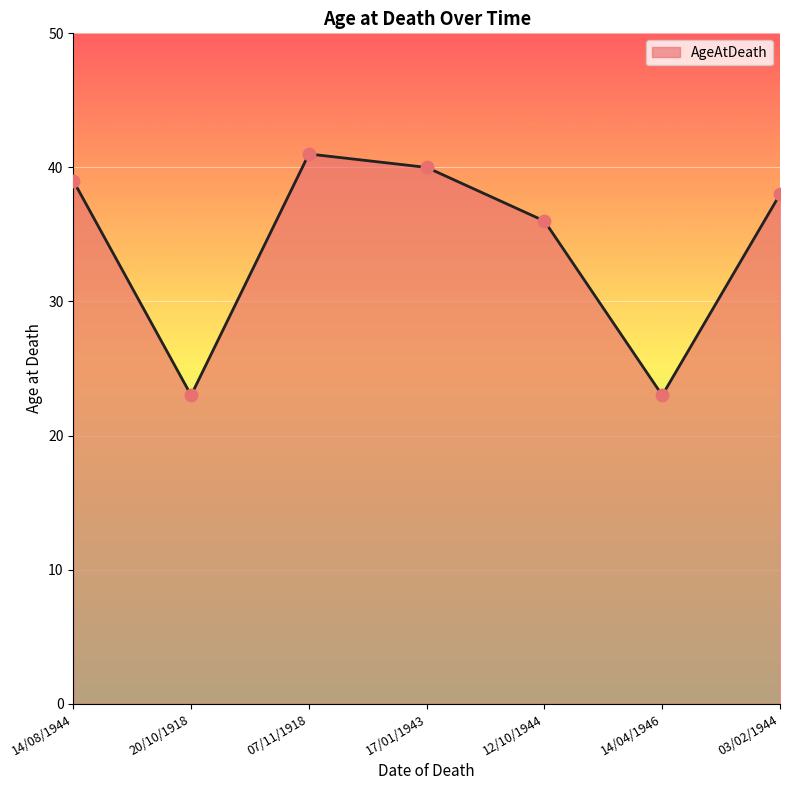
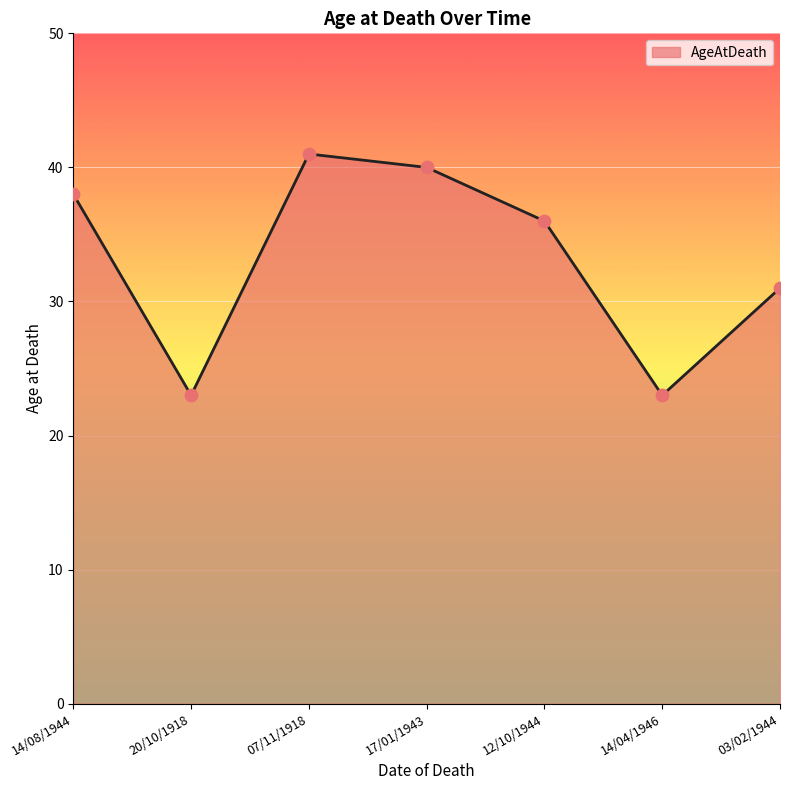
14/08/1944: 39 -> 38
03/02/1944: 38 -> 31
